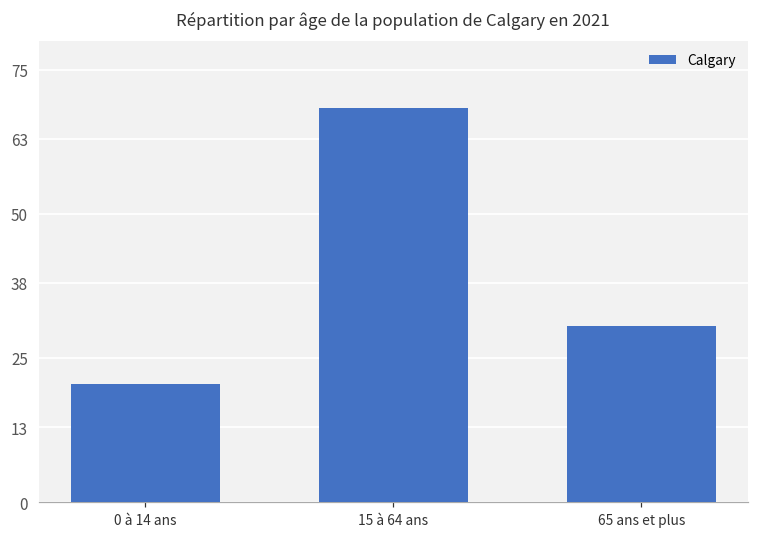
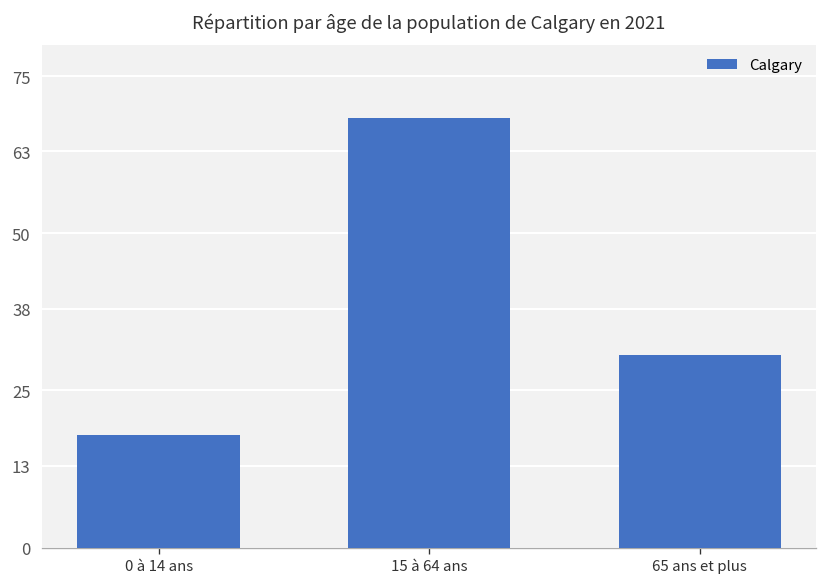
0 à 14 ans: 20 -> 18
